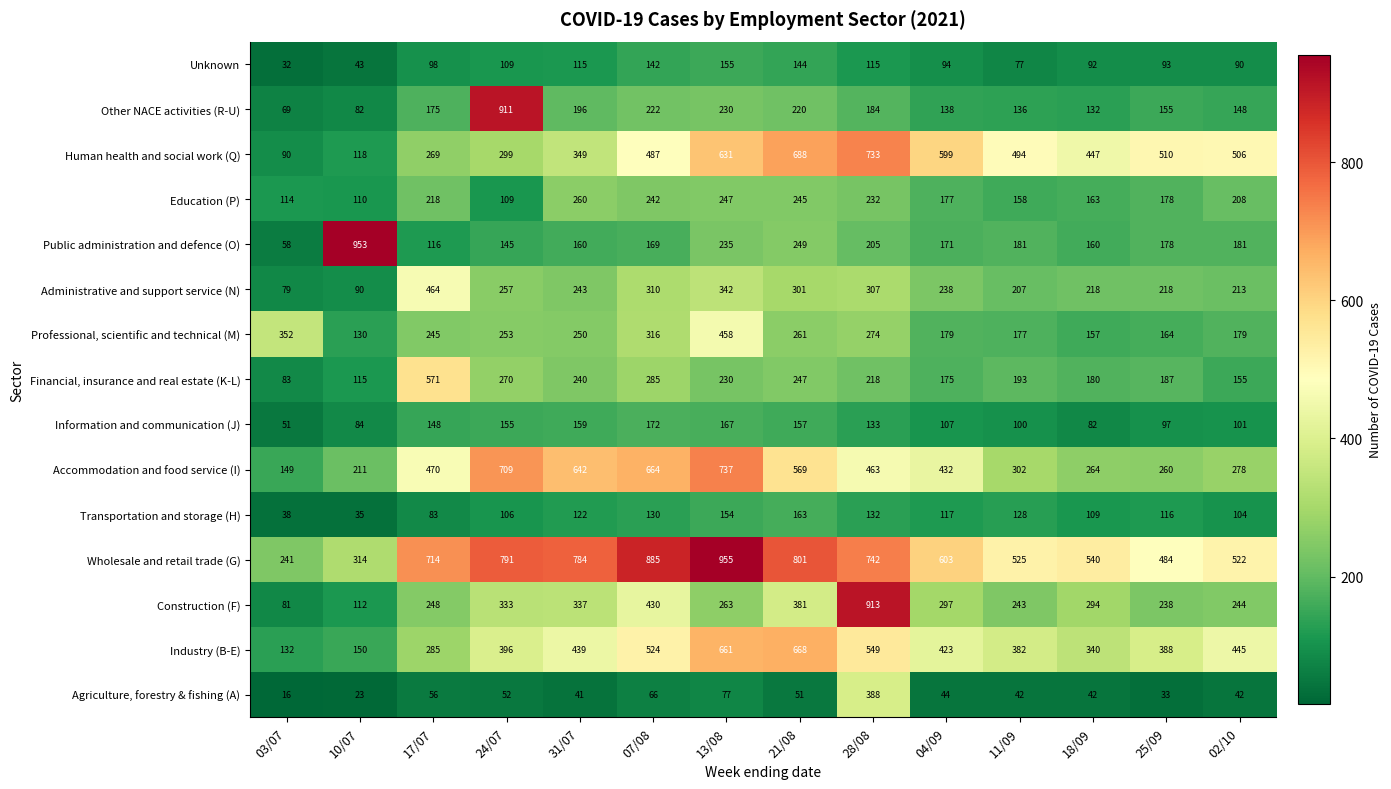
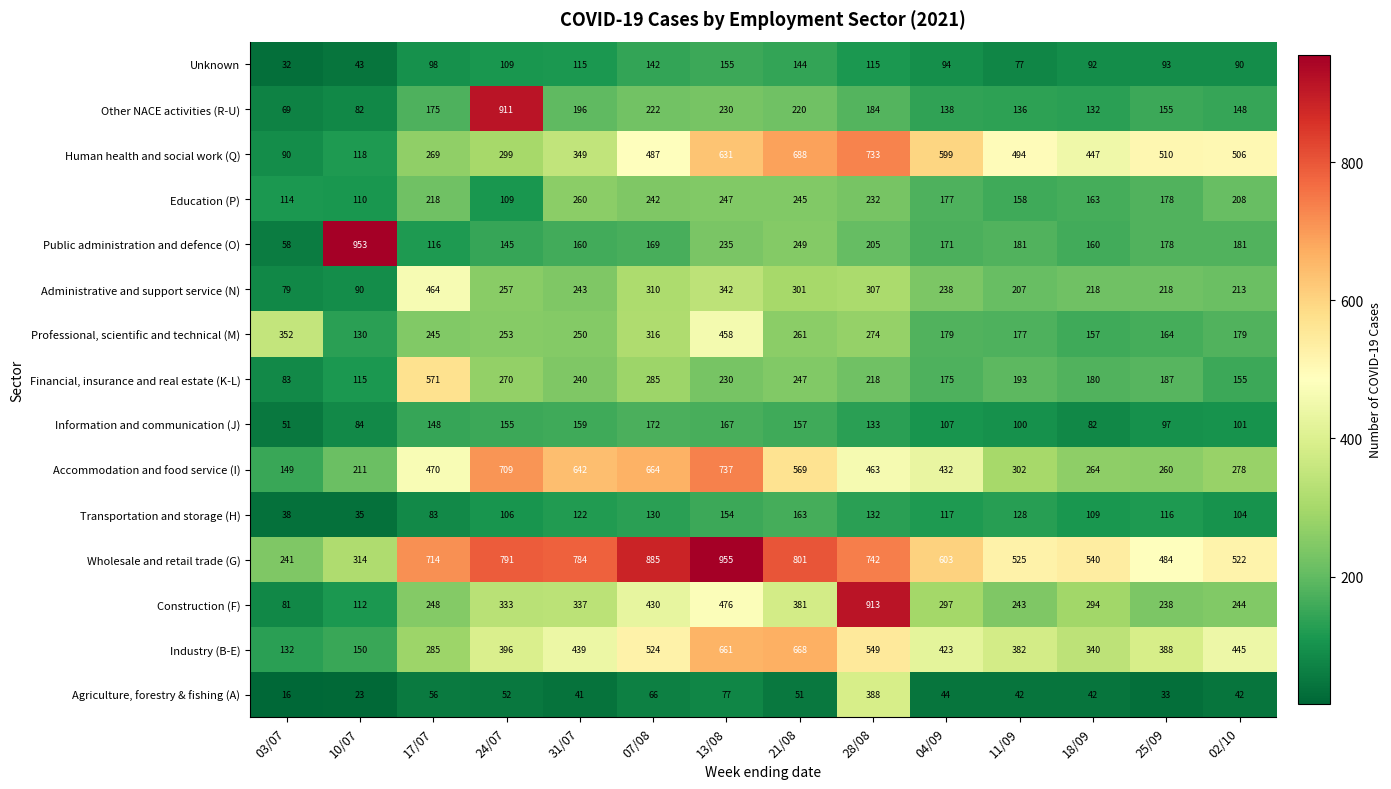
Construction (F), 13/08: 263 -> 476
